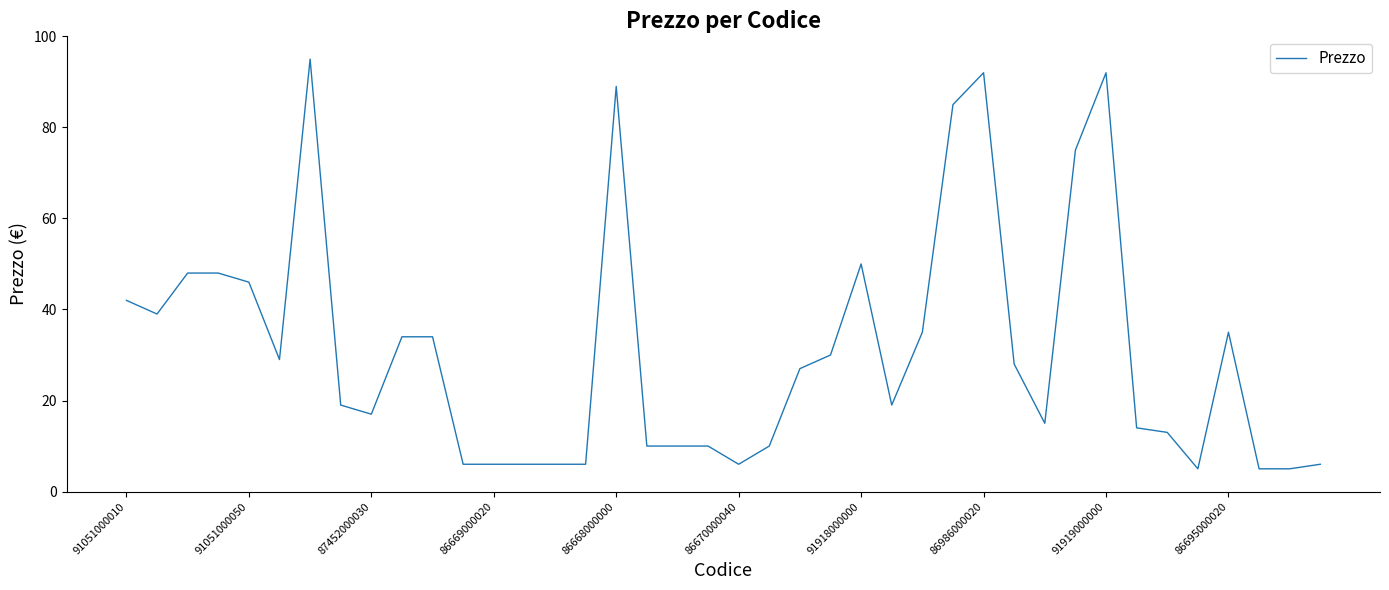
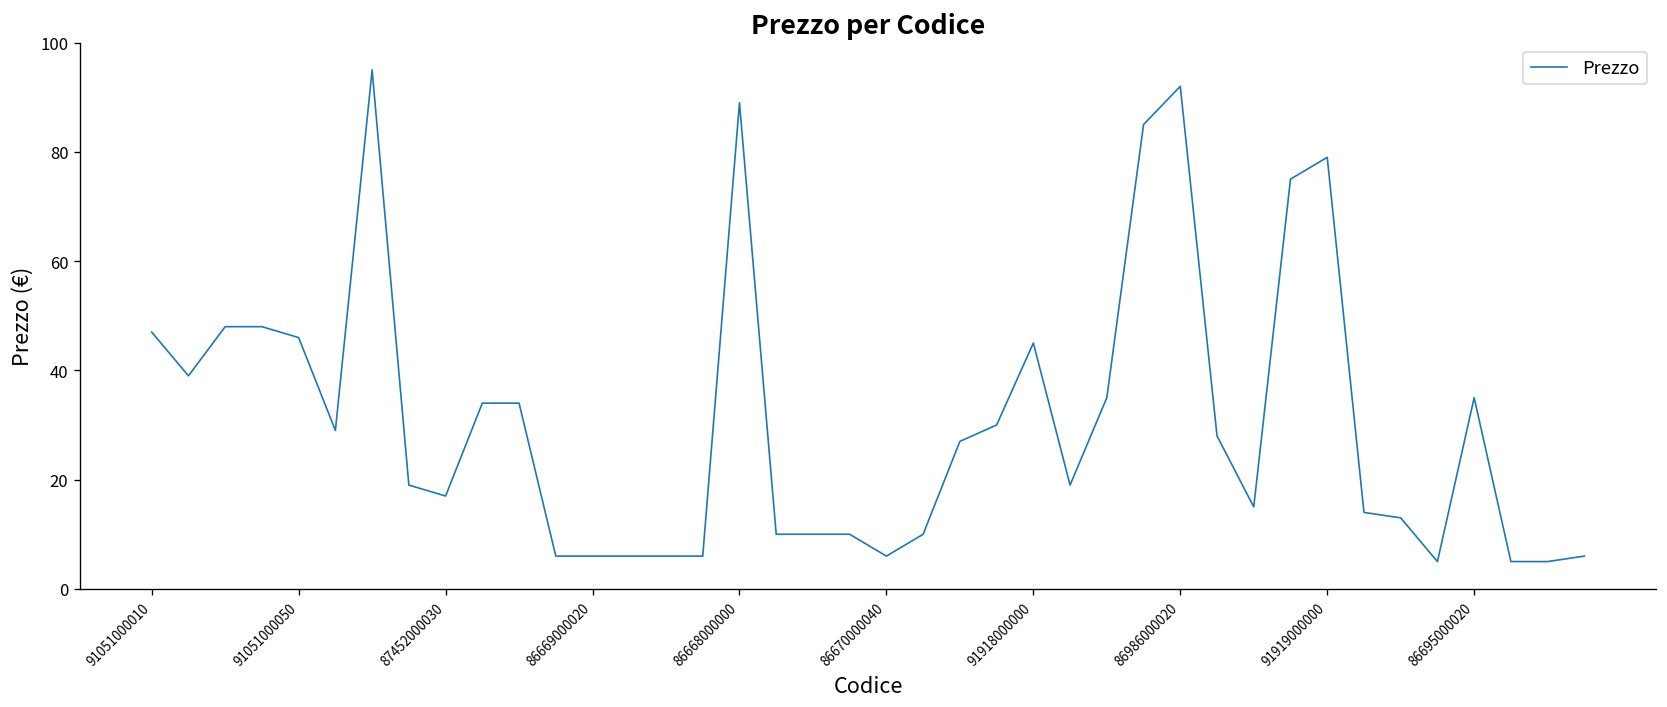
91051000010: 42 -> 47
91918000000: 50 -> 45
91919000000: 92 -> 79
